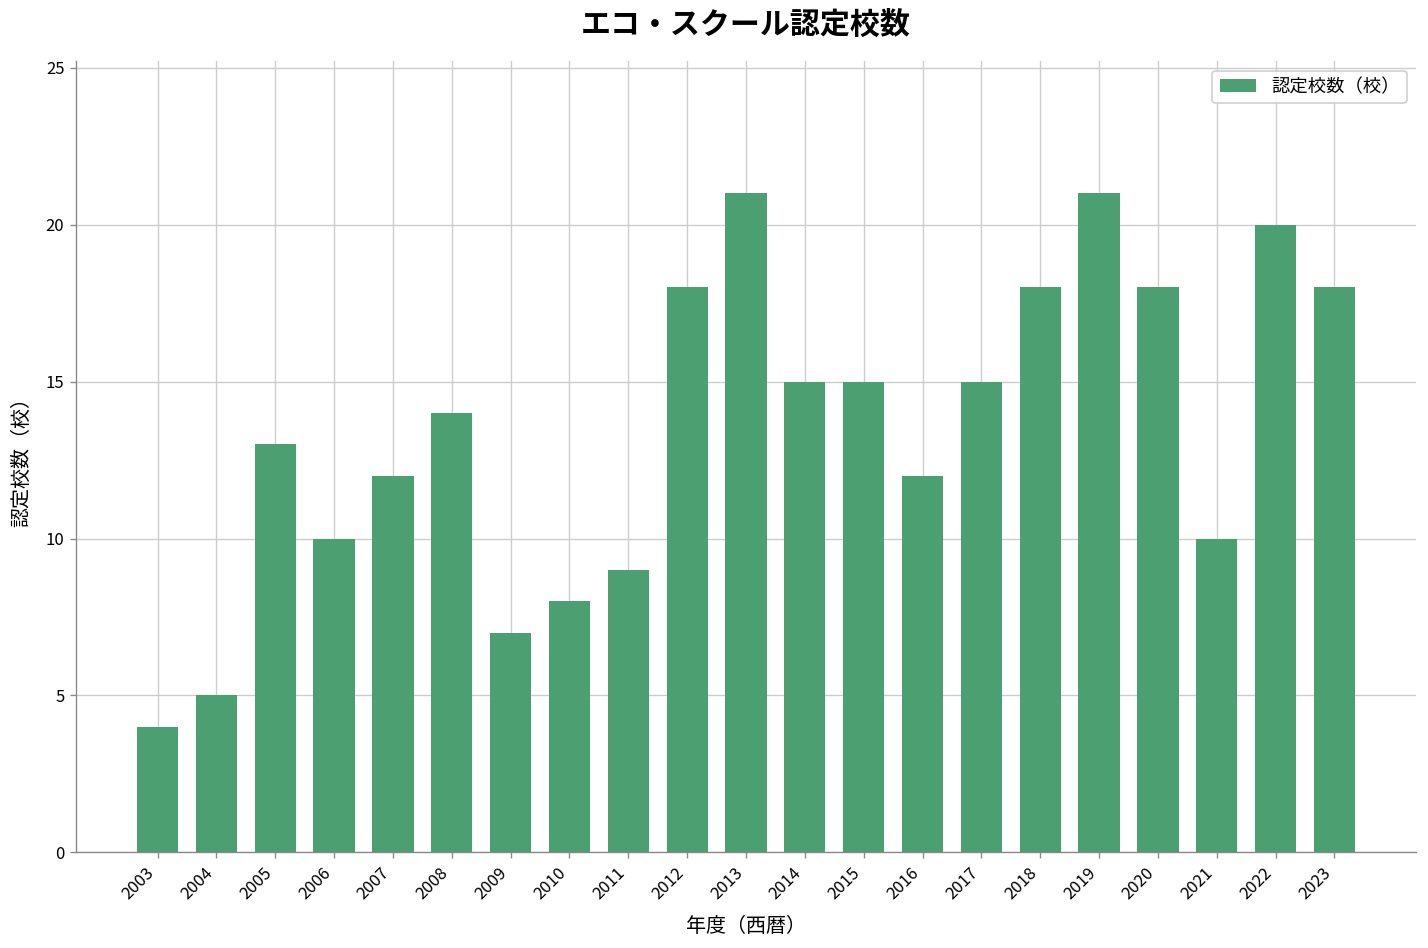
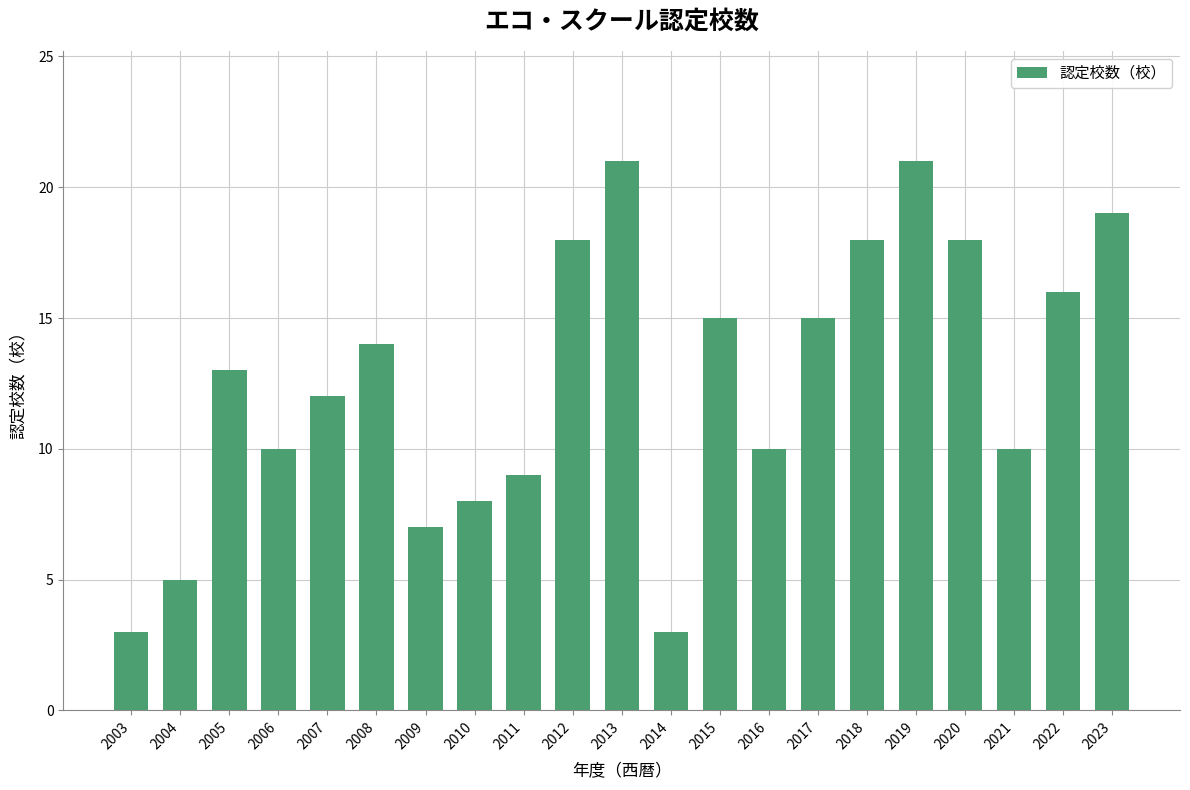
2003: 4 -> 3
2014: 15 -> 3
2016: 12 -> 10
2022: 20 -> 16
2023: 18 -> 19
